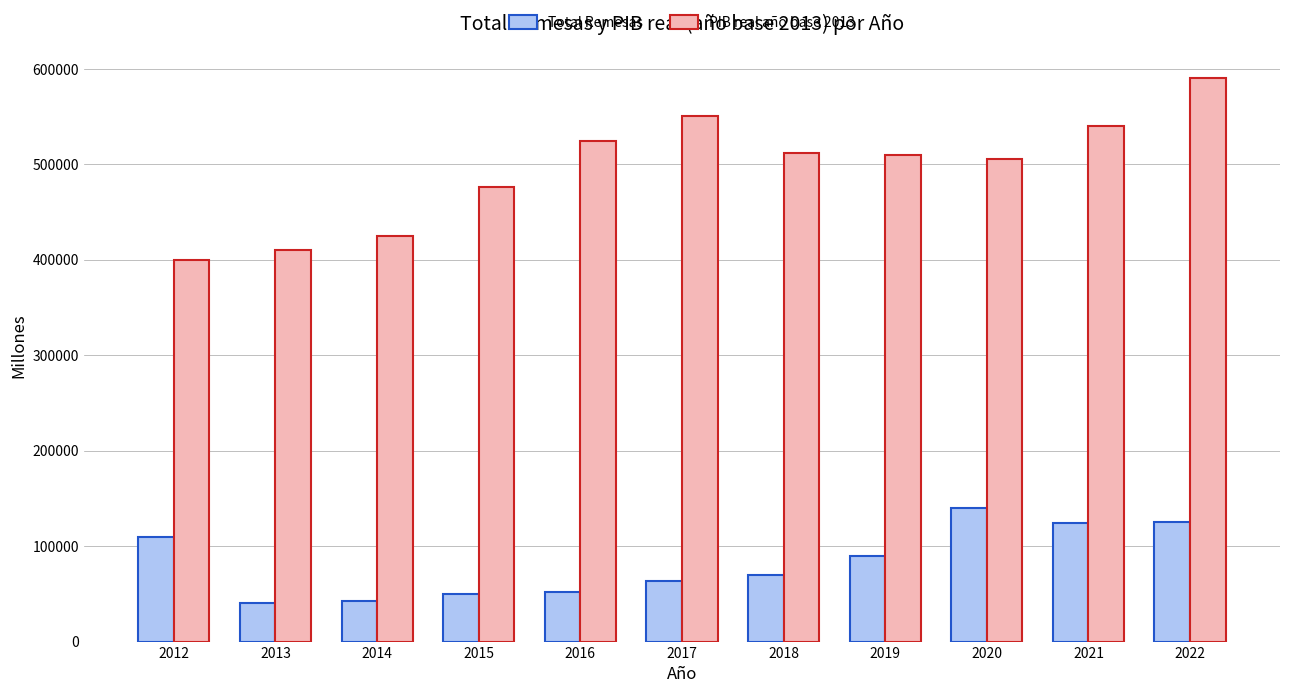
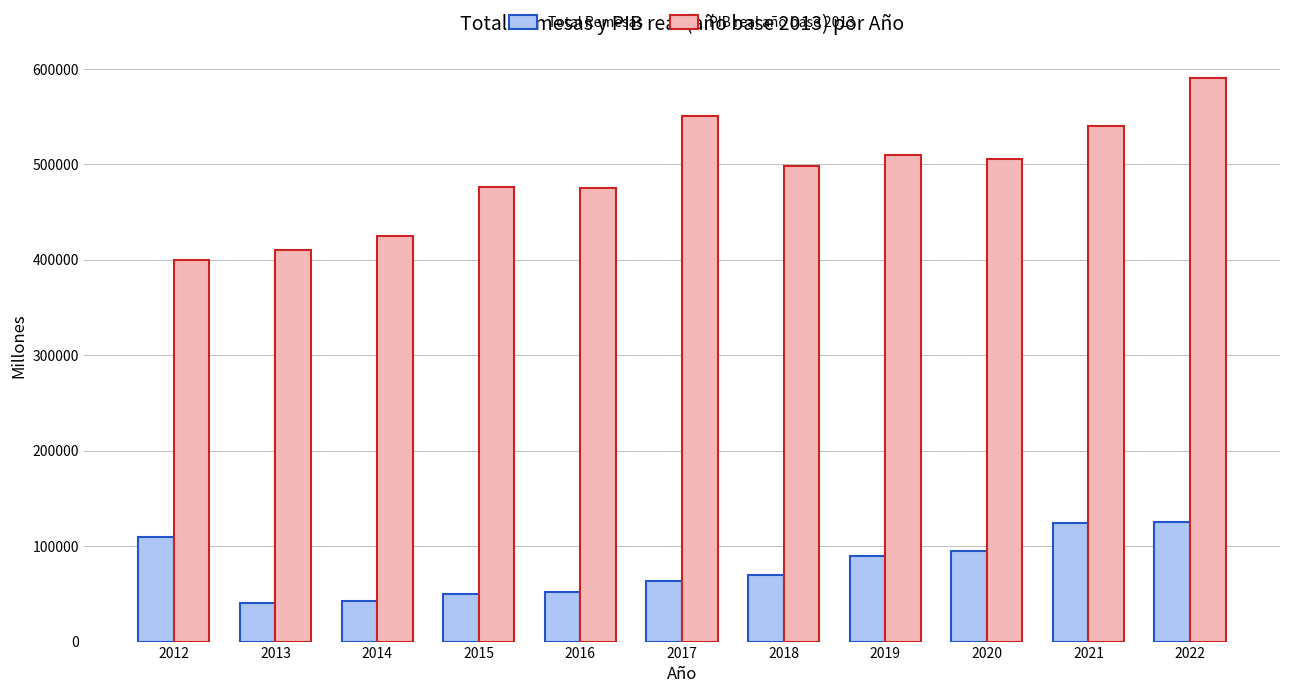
PIB real año base 2013, 2016: 520000 -> 480000
PIB real año base 2013, 2018: 510000 -> 500000
Total Remesas, 2020: 140000 -> 100000
